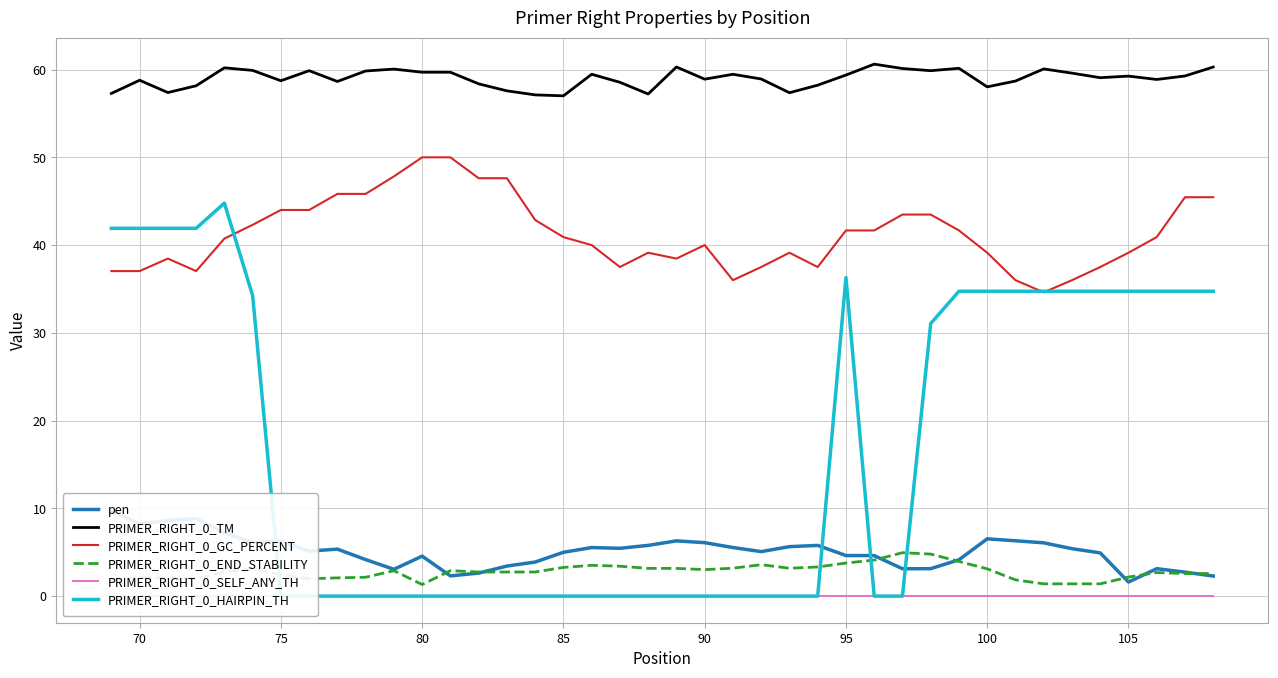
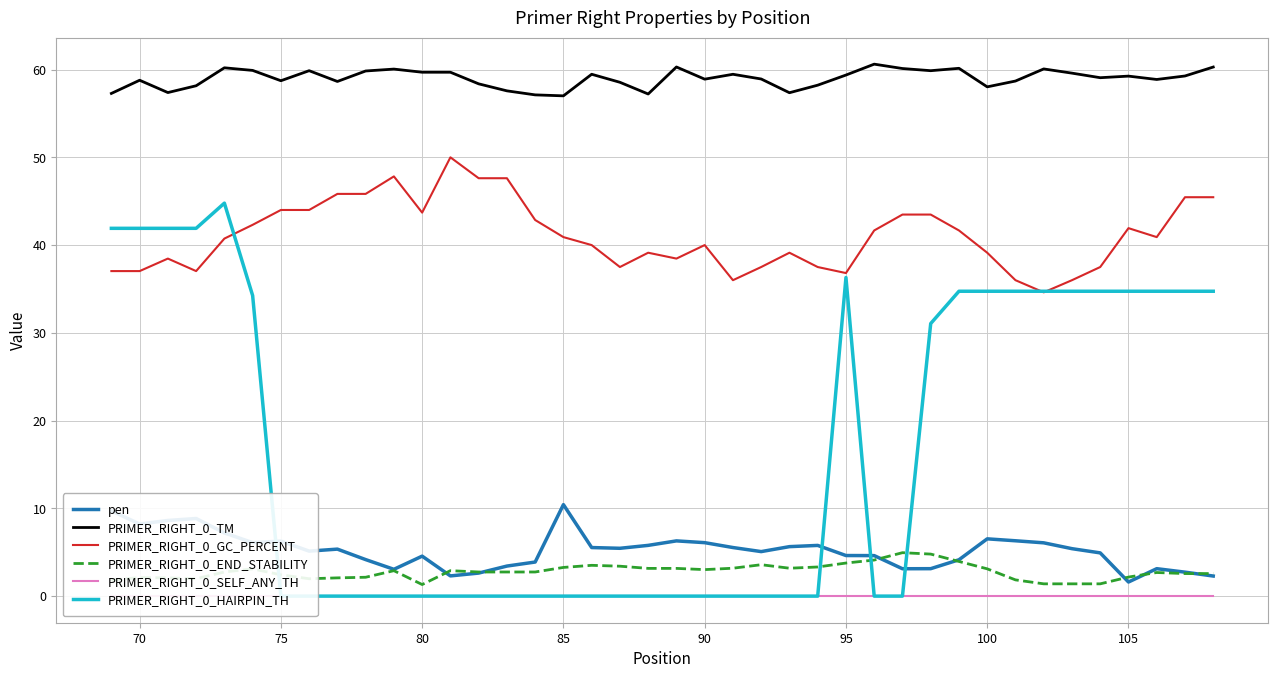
PRIMER_RIGHT_0_GC_PERCENT, 80: 50 -> 44
pen, 85: 5 -> 10
PRIMER_RIGHT_0_GC_PERCENT, 95: 42 -> 37
PRIMER_RIGHT_0_GC_PERCENT, 105: 39 -> 42
